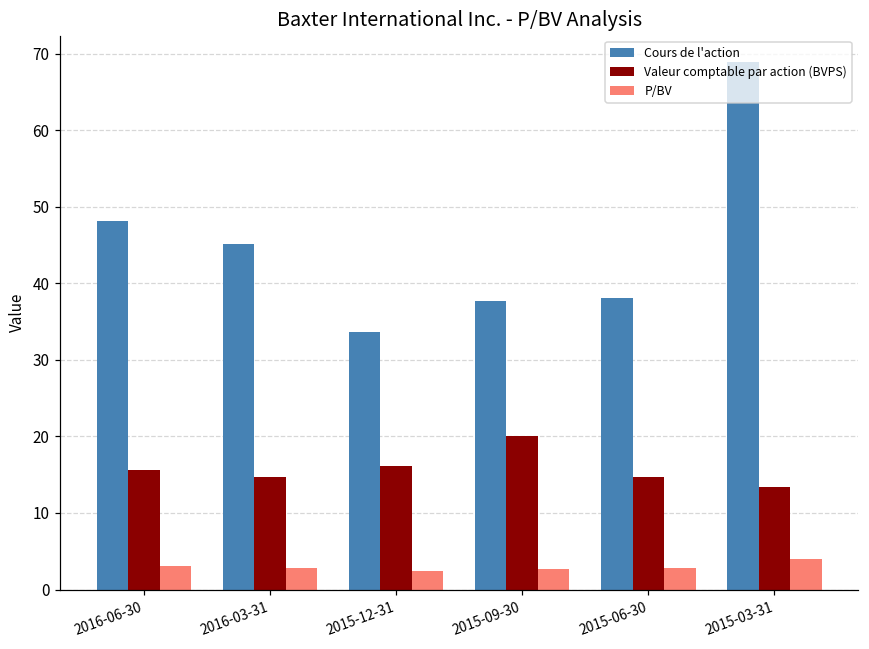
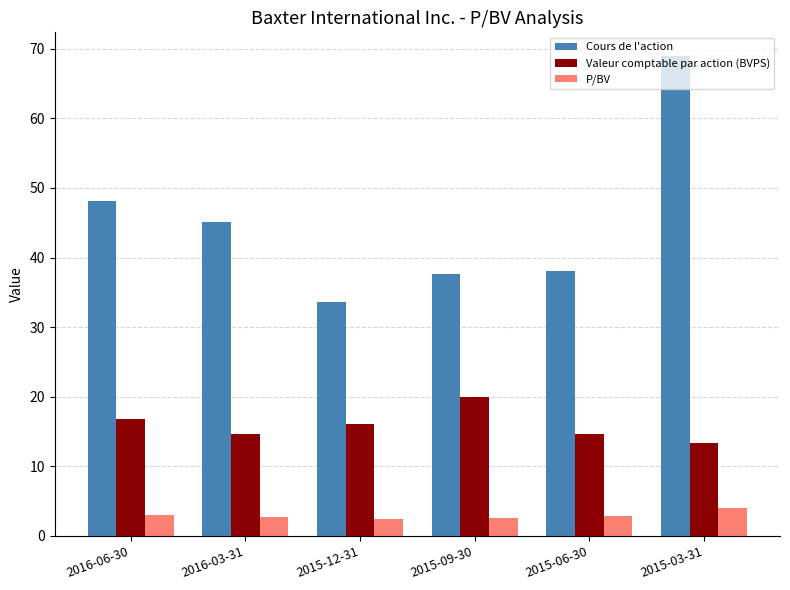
Valeur comptable par action (BVPS), 2016-06-30: 16 -> 17
